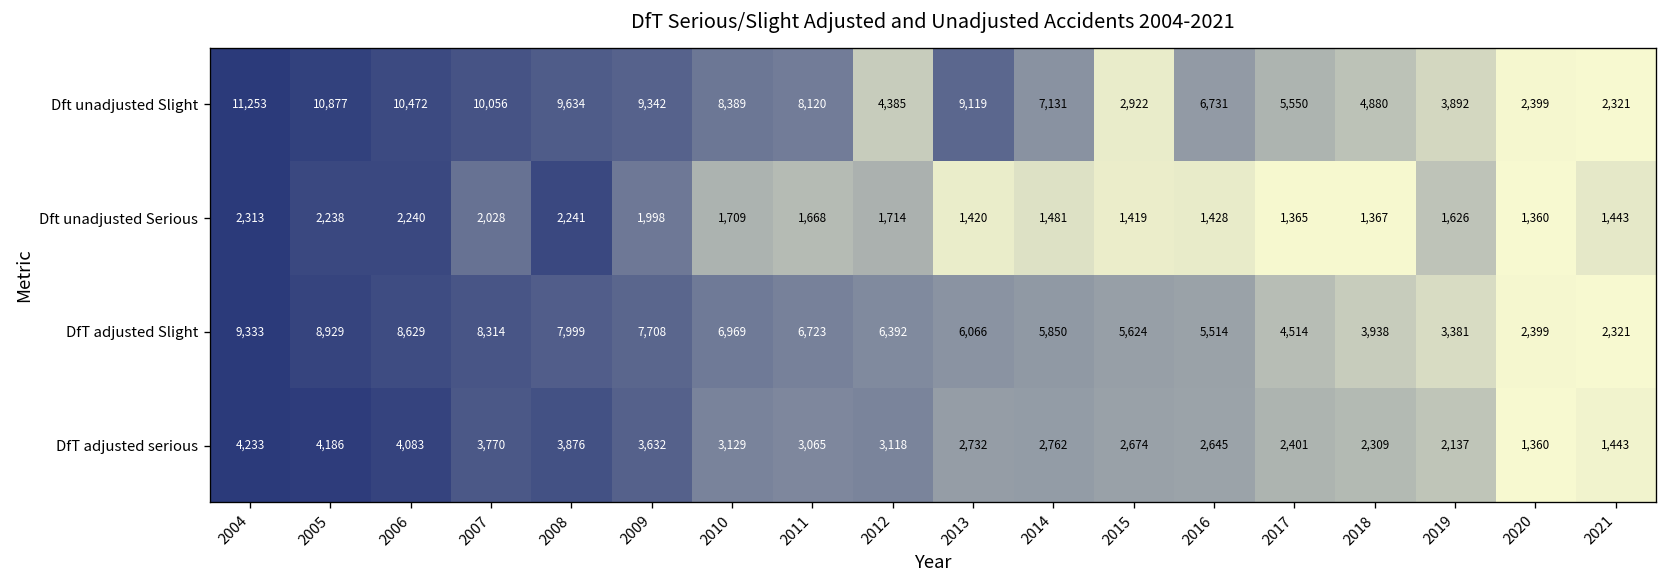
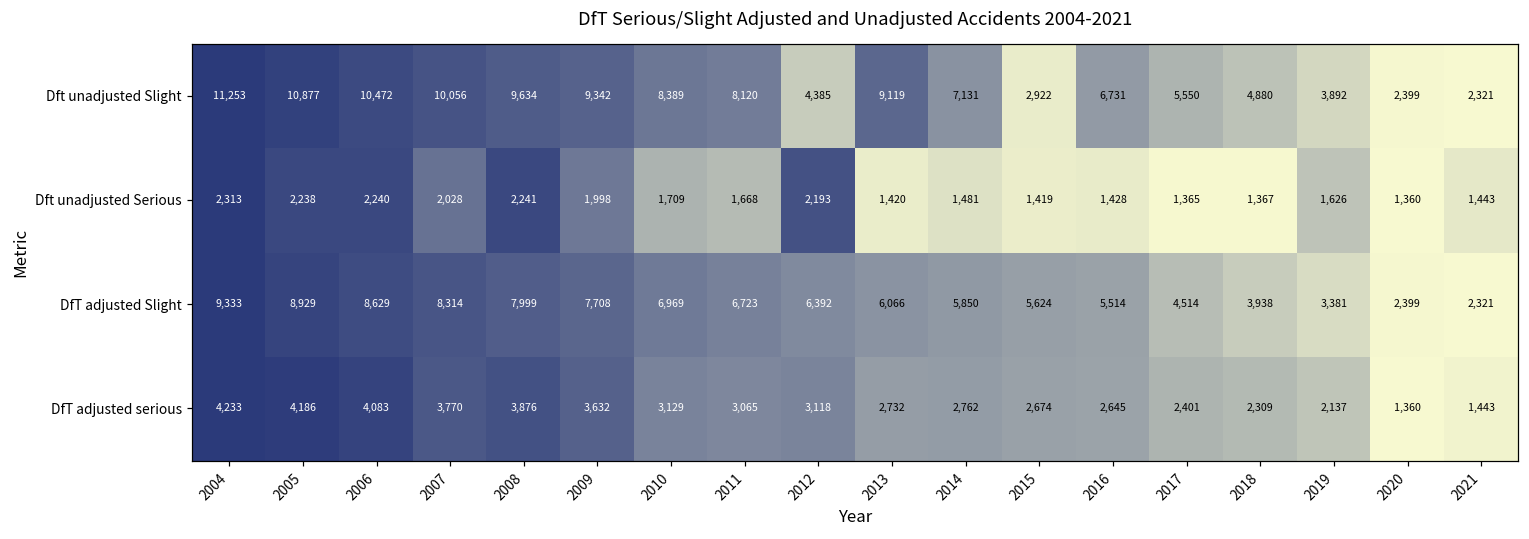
Dft unadjusted Serious, 2012: 1,714 -> 2,193
